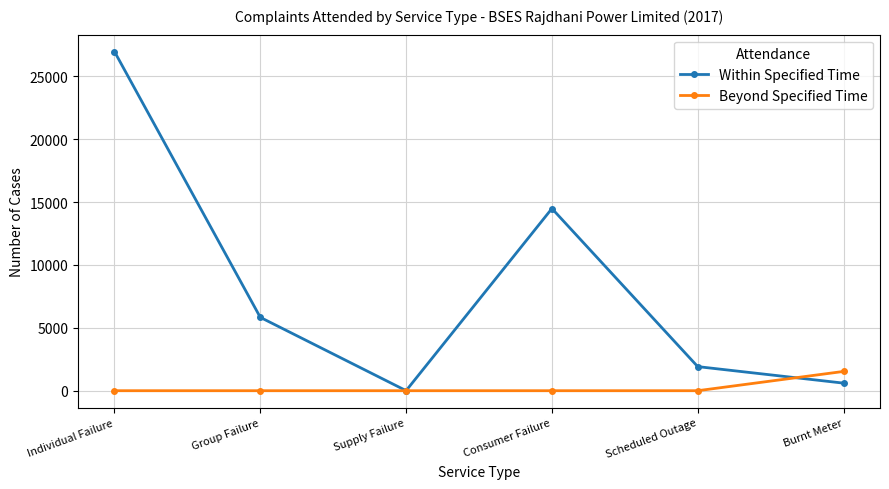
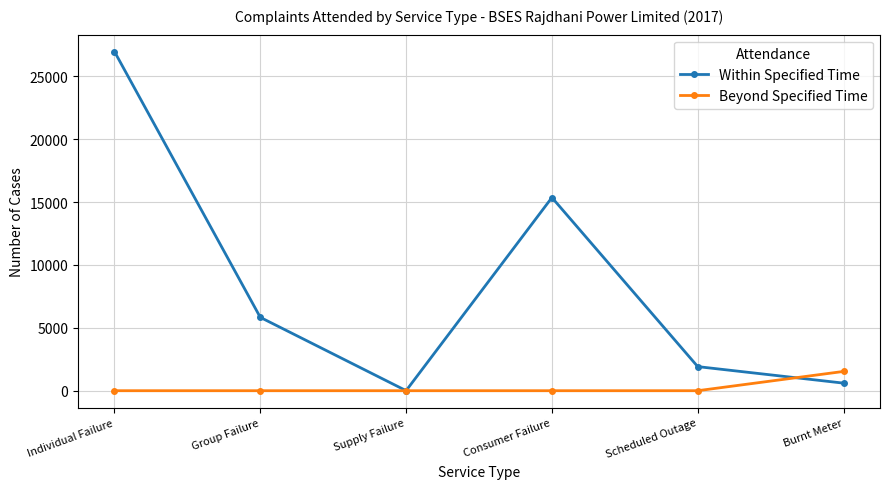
Within Specified Time, Consumer Failure: 14500 -> 15400
